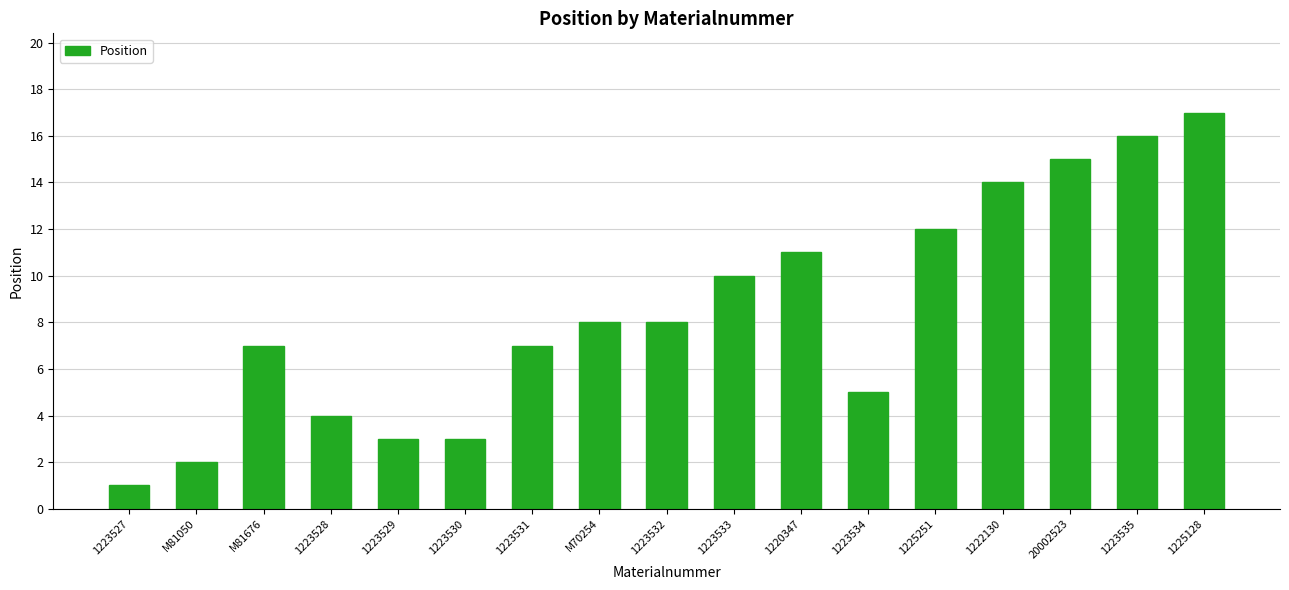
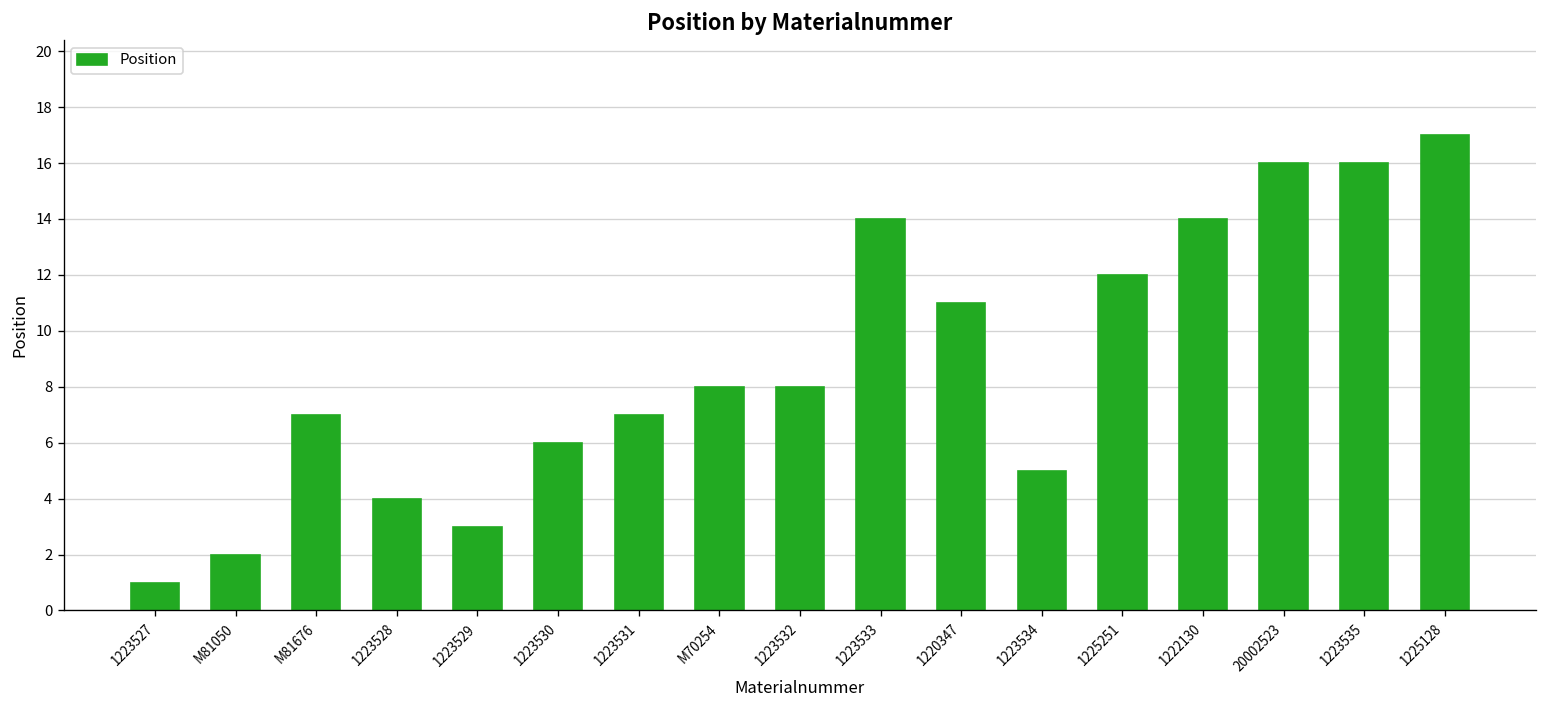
1223530: 3 -> 6
1223533: 10 -> 14
20002523: 15 -> 16
